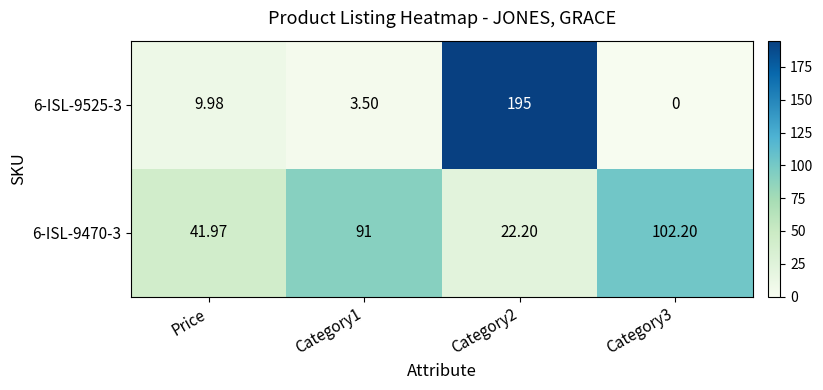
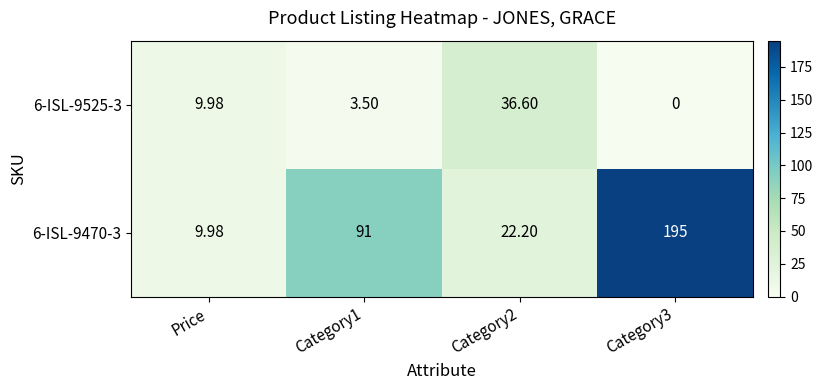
6-ISL-9525-3, Category2: 195 -> 36.60
6-ISL-9470-3, Price: 41.97 -> 9.98
6-ISL-9470-3, Category3: 102.20 -> 195
